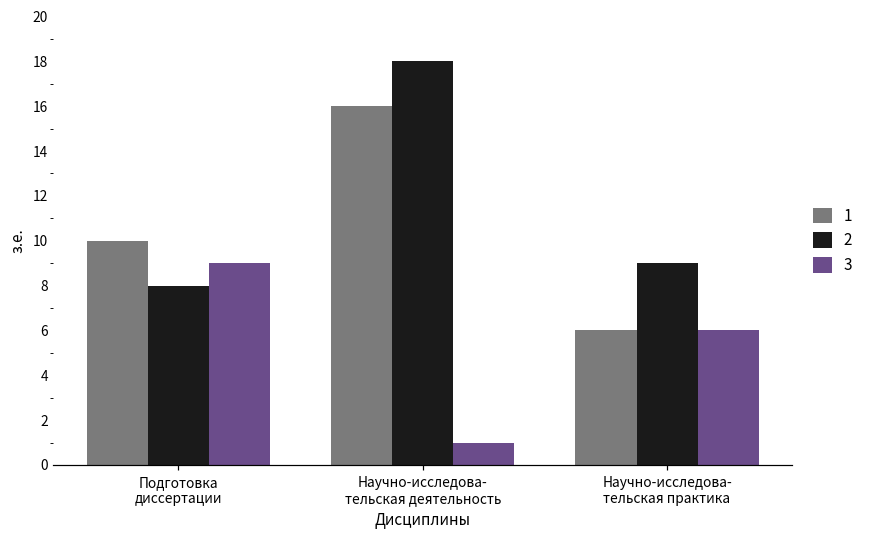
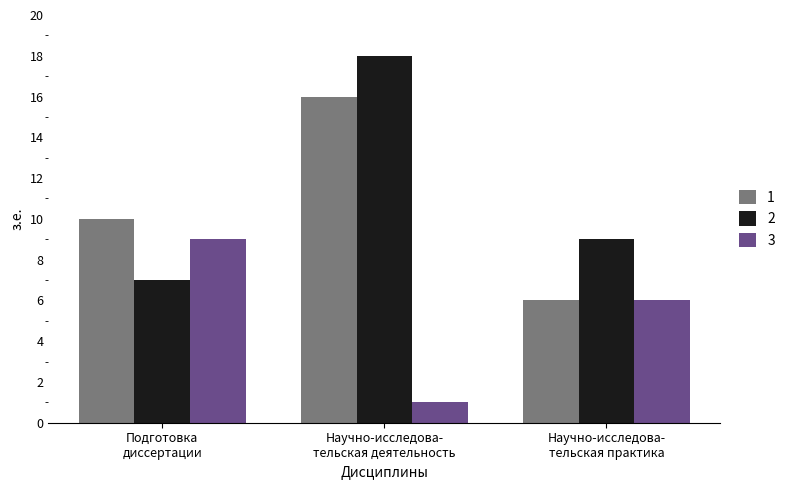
2, Подготовка диссертации: 8 -> 7
